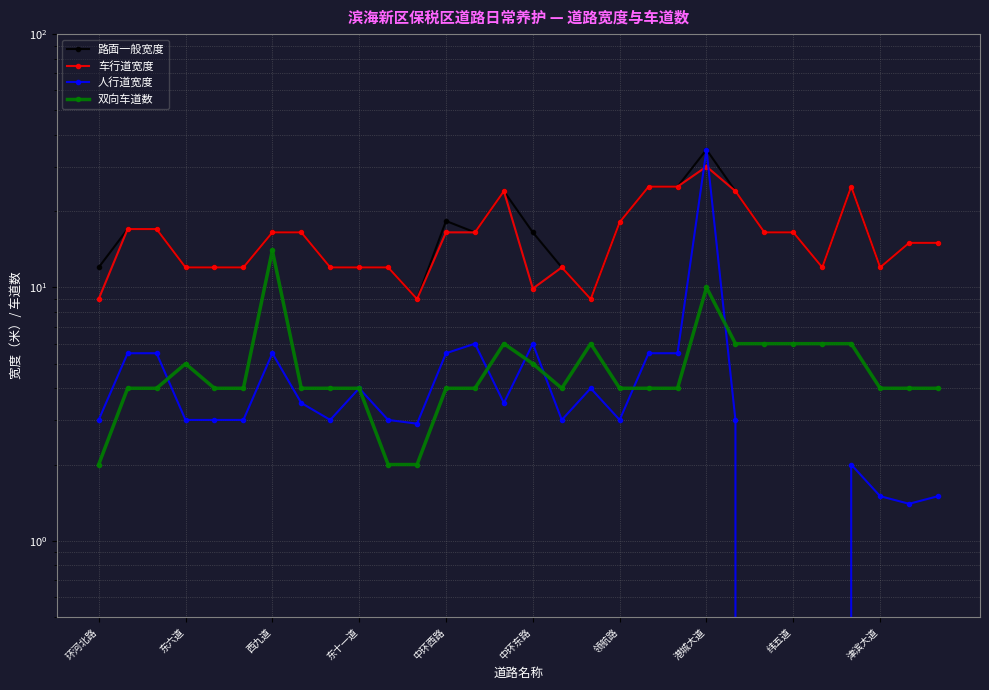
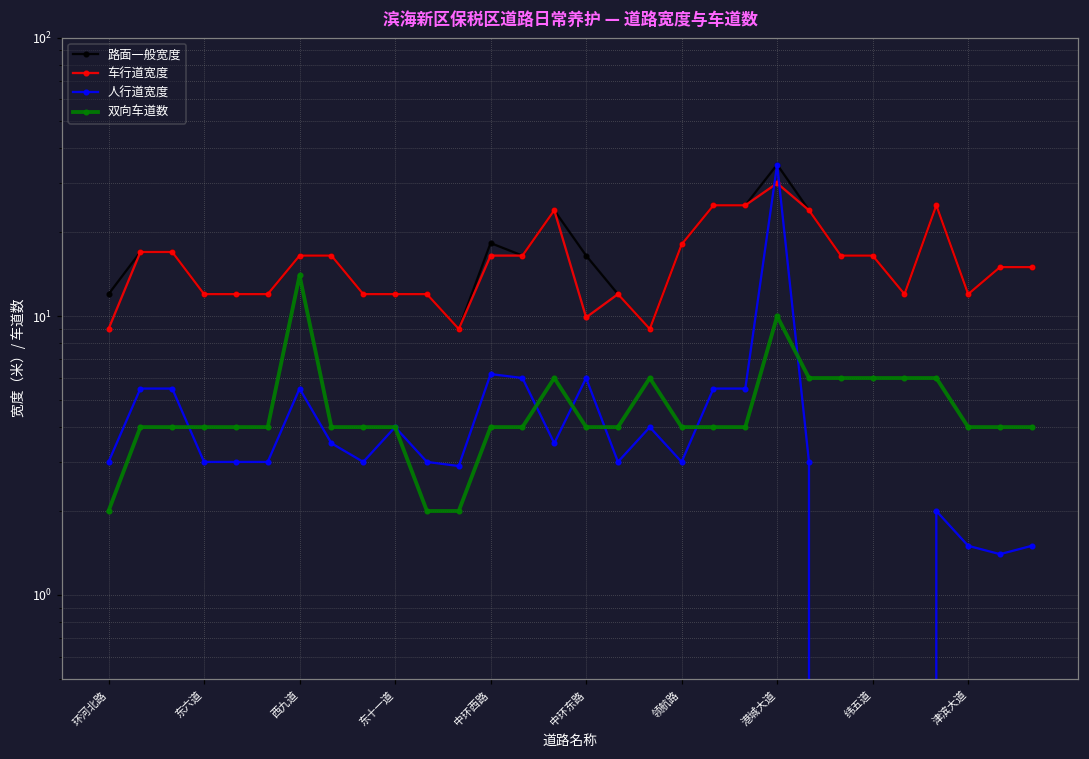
双向车道数, 东六道: 5 -> 4
人行道宽度, 中环西路: 5.5 -> 6.2
双向车道数, 中环东路: 5 -> 4
